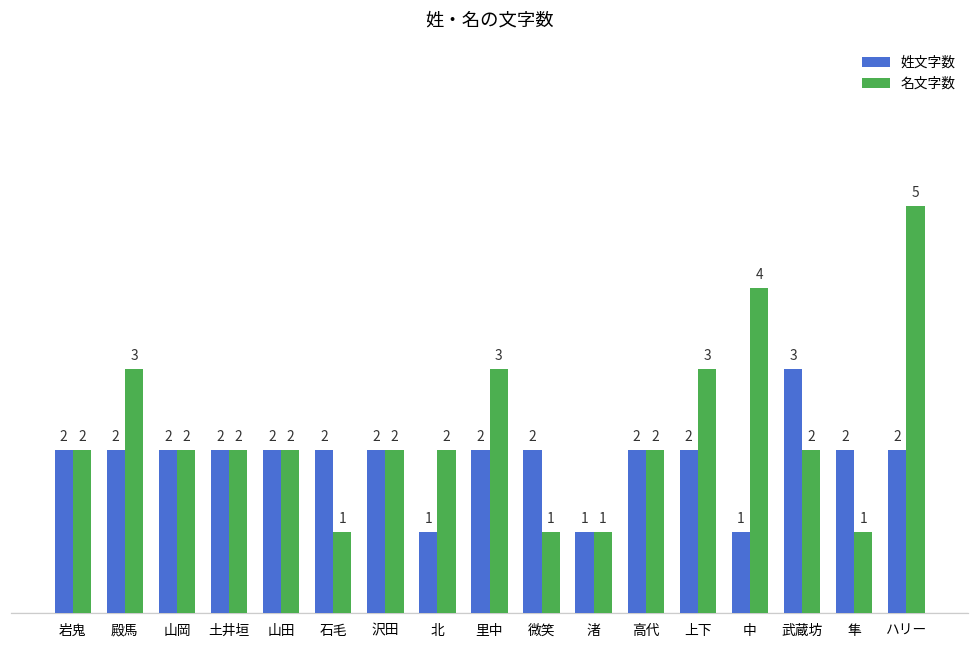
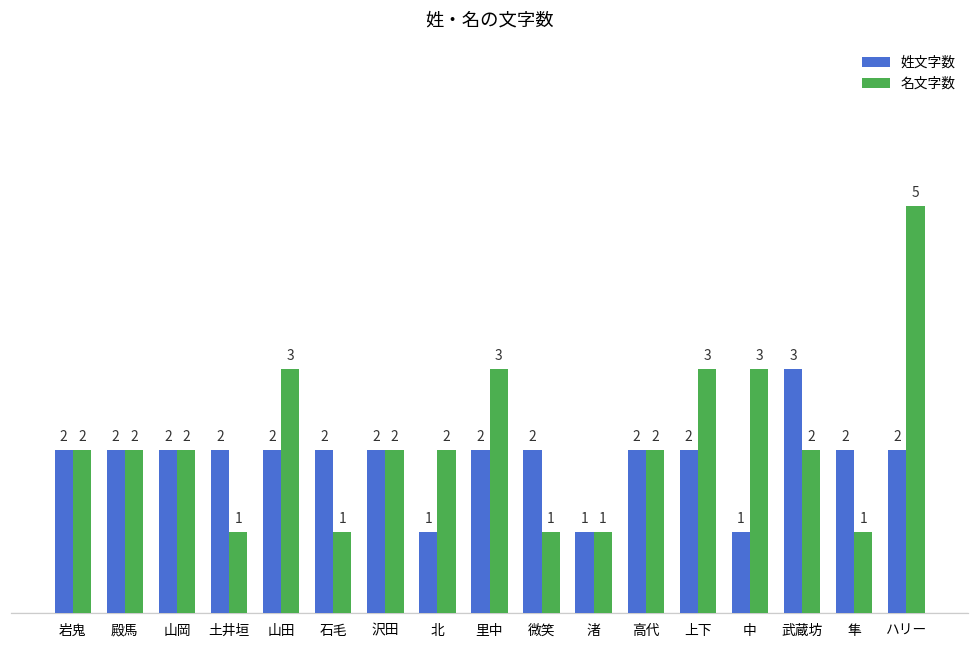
名文字数, 殿馬: 3 -> 2
名文字数, 土井垣: 2 -> 1
名文字数, 山田: 2 -> 3
名文字数, 中: 4 -> 3
